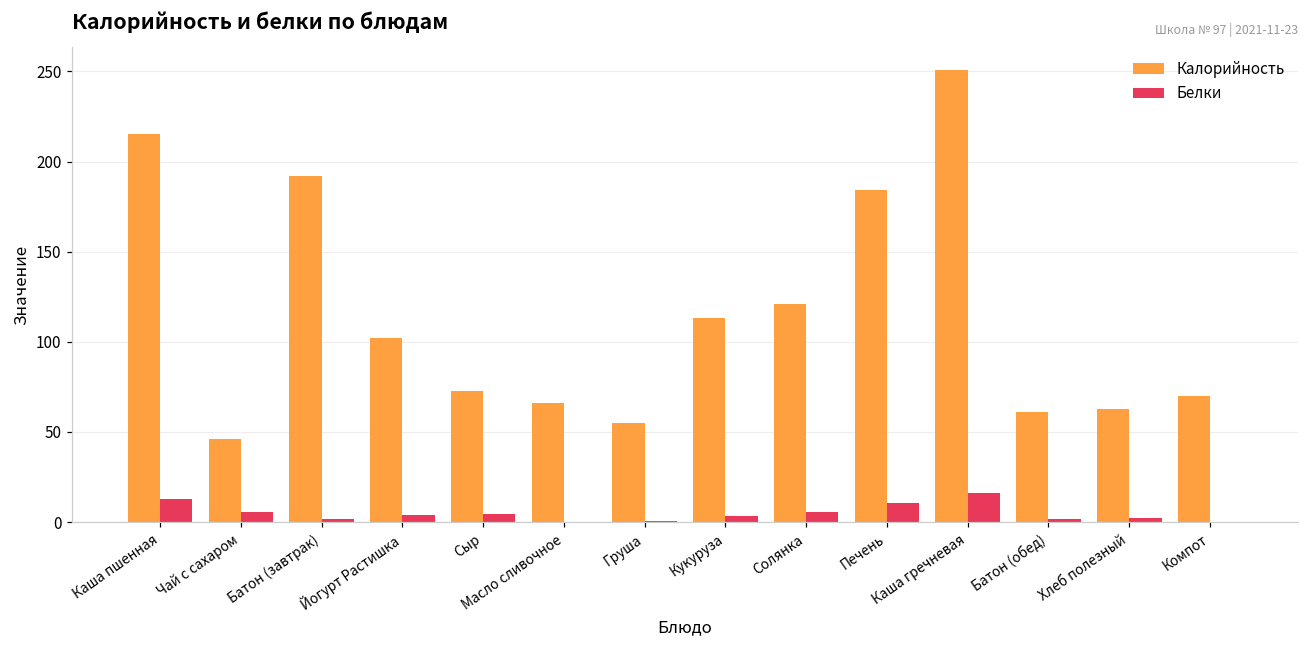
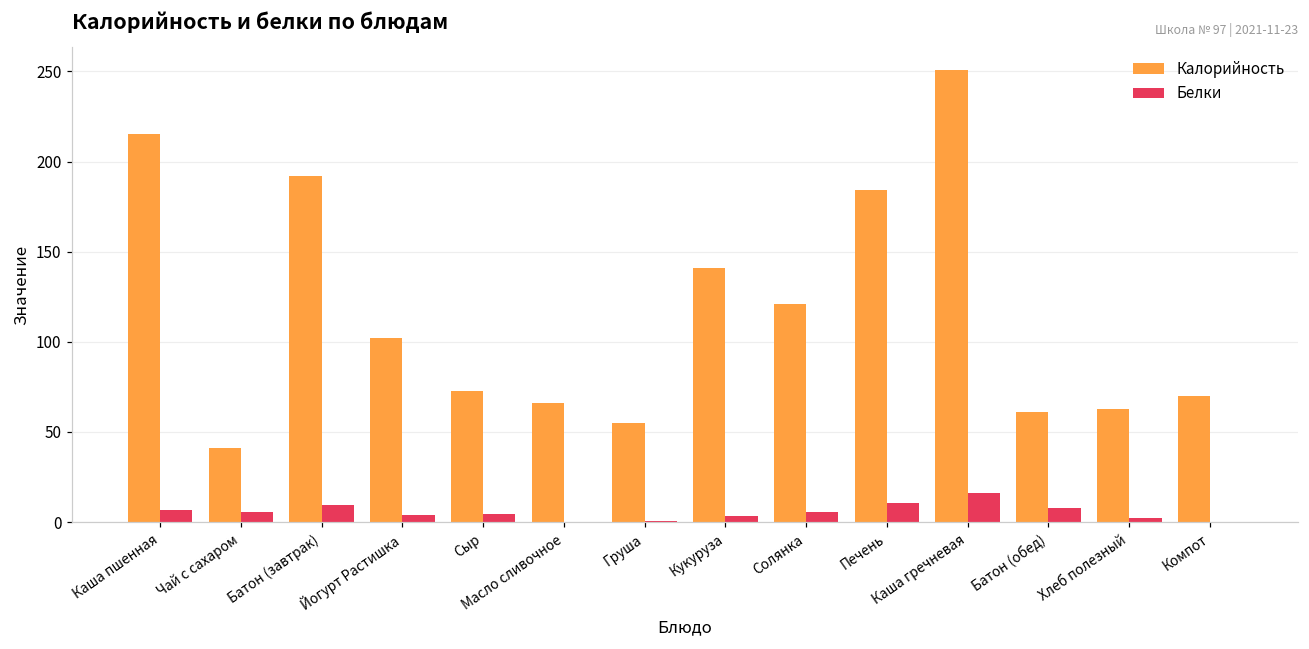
Белки, Каша пшенная: 13 -> 7
Калорийность, Чай с сахаром: 46 -> 41
Белки, Батон (завтрак): 2 -> 10
Калорийность, Кукуруза: 113 -> 141
Белки, Батон (обед): 2 -> 8
